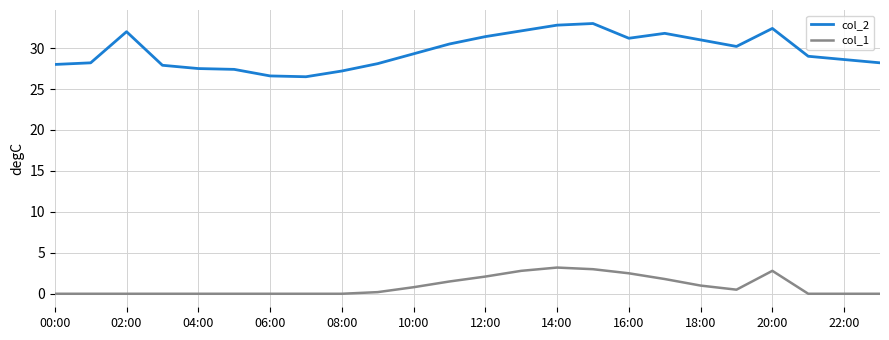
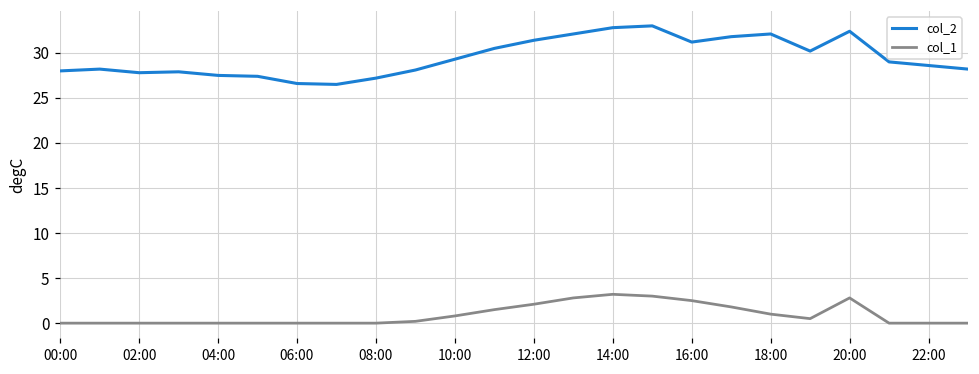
col_2, 02:00: 32 -> 28
col_2, 18:00: 31 -> 32
